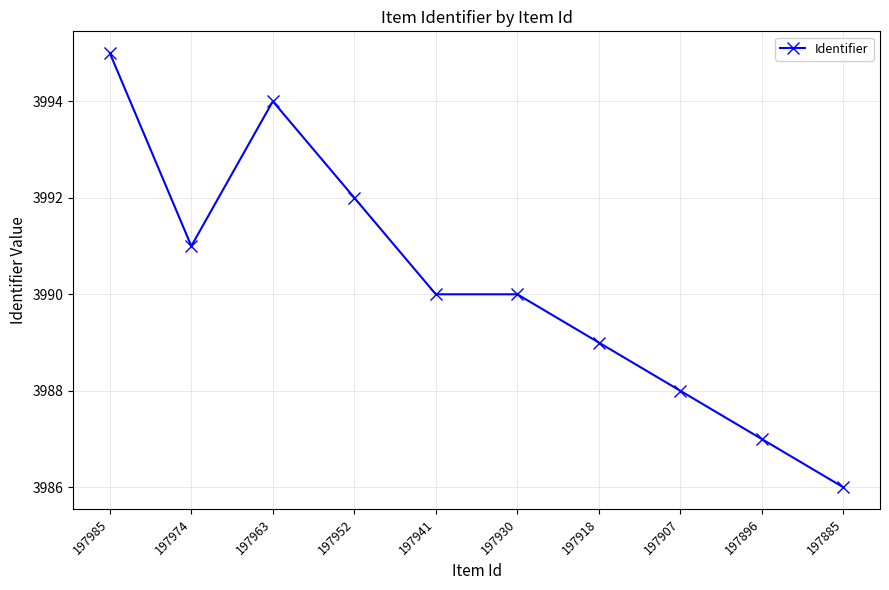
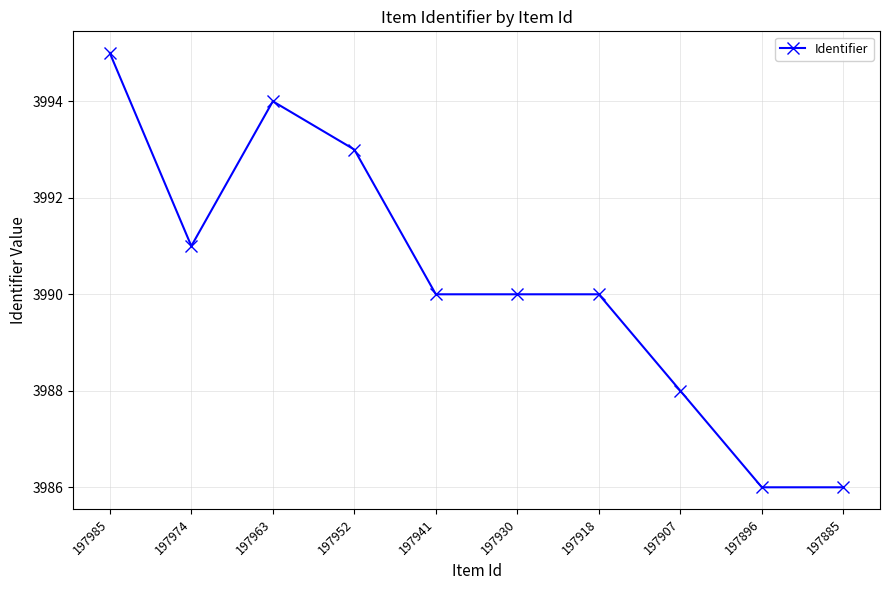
197952: 3992 -> 3993
197918: 3989 -> 3990
197896: 3987 -> 3986
